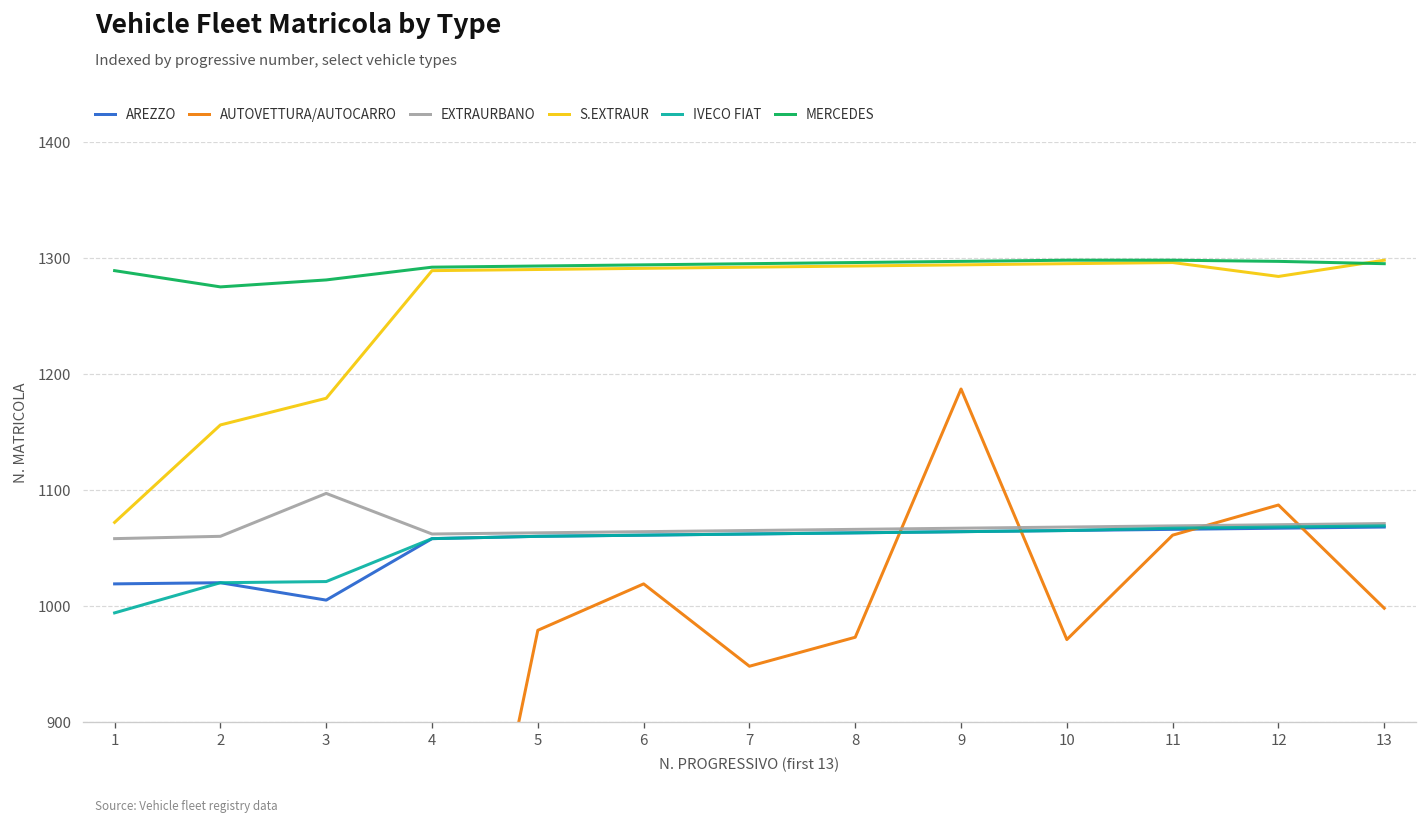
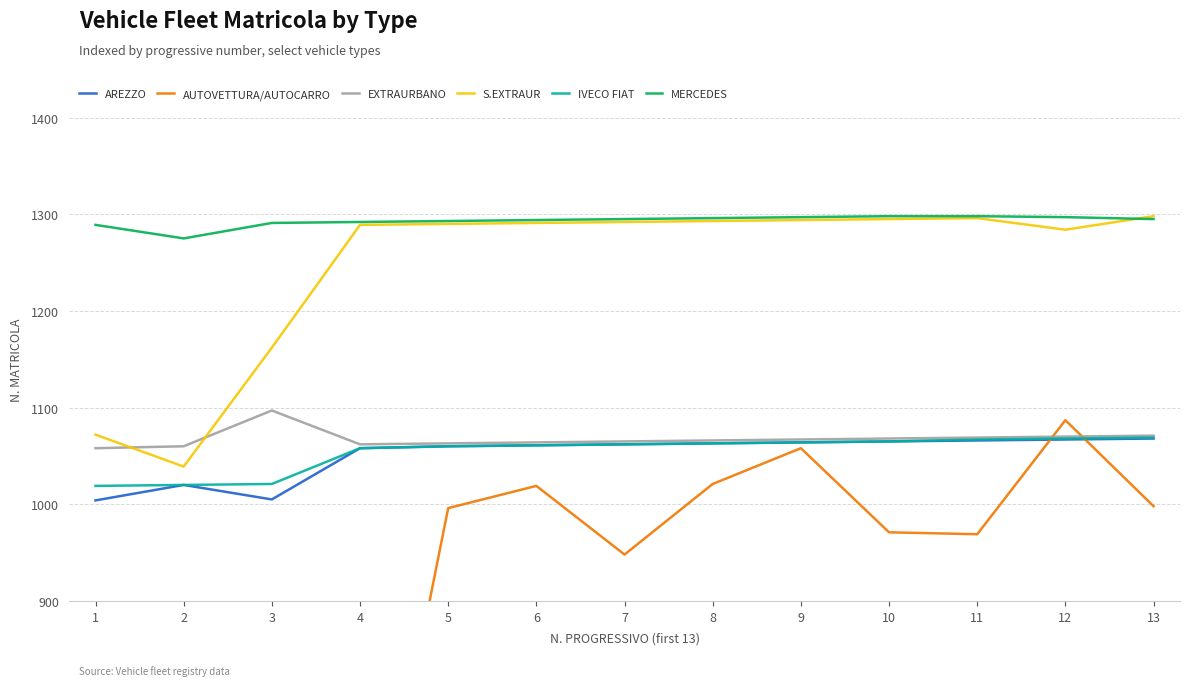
AREZZO, 1: 1020 -> 1000
IVECO FIAT, 1: 990 -> 1020
S.EXTRAUR, 2: 1160 -> 1040
S.EXTRAUR, 3: 1180 -> 1160
MERCEDES, 3: 1280 -> 1290
AUTOVETTURA/AUTOCARRO, 5: 980 -> 1000
AUTOVETTURA/AUTOCARRO, 8: 970 -> 1020
AUTOVETTURA/AUTOCARRO, 9: 1190 -> 1060
AUTOVETTURA/AUTOCARRO, 11: 1060 -> 970
